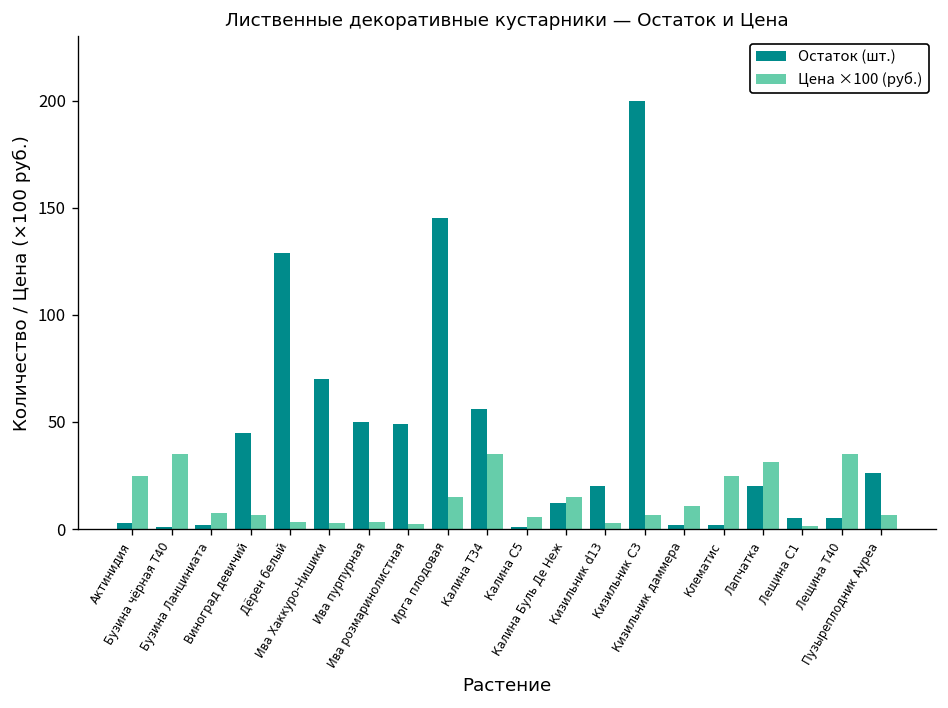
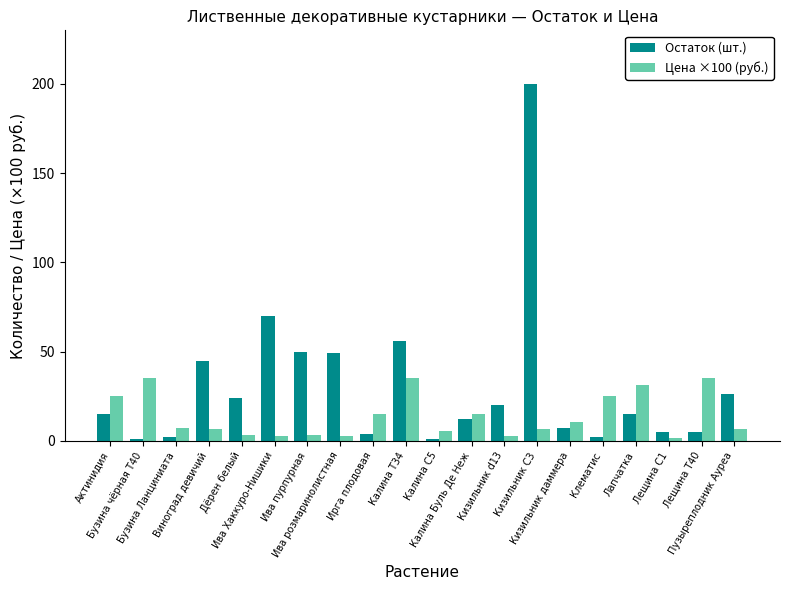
Остаток (шт.), Актинидия: 3 -> 15
Остаток (шт.), Дёрен белый: 129 -> 24
Остаток (шт.), Ирга плодовая: 145 -> 4
Остаток (шт.), Кизильник даммера: 2 -> 7
Остаток (шт.), Лапчатка: 20 -> 15
